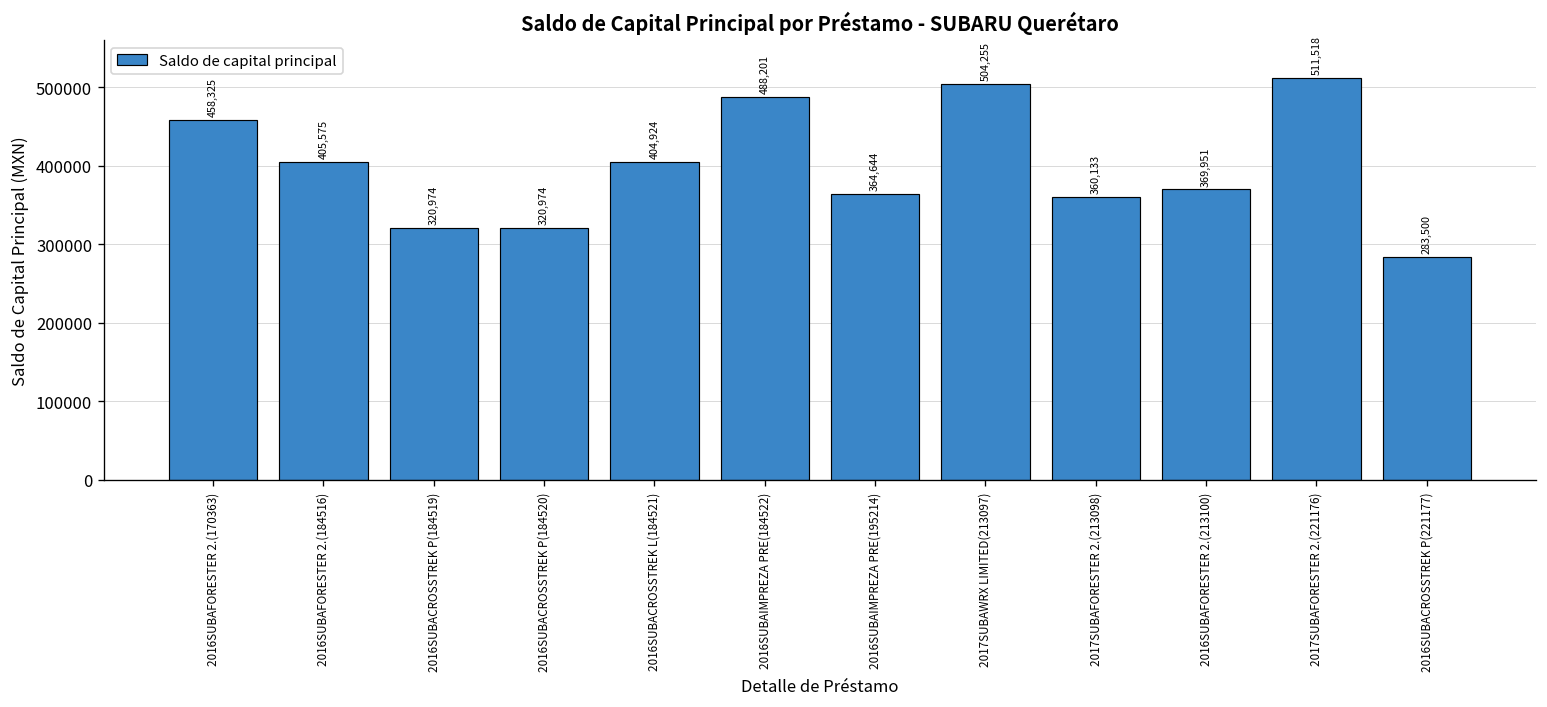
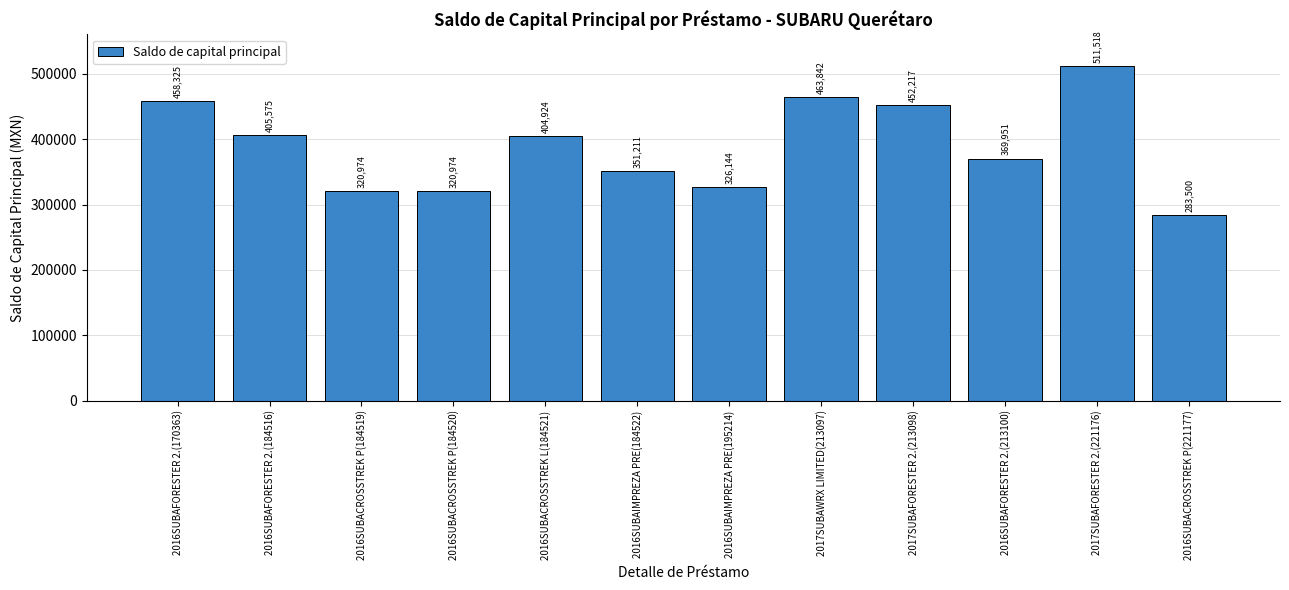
2016SUBAIMPREZA PRE(184522): 488,201 -> 351,211
2016SUBAIMPREZA PRE(195214): 364,644 -> 326,144
2017SUBAWRX LIMITED(213097): 504,255 -> 463,842
2017SUBAFORESTER 2.(213098): 360,133 -> 452,217
